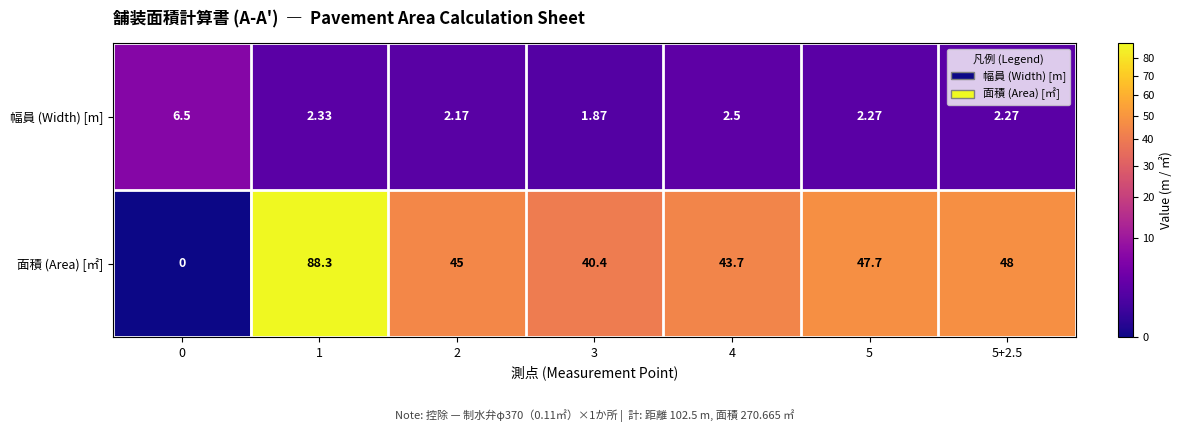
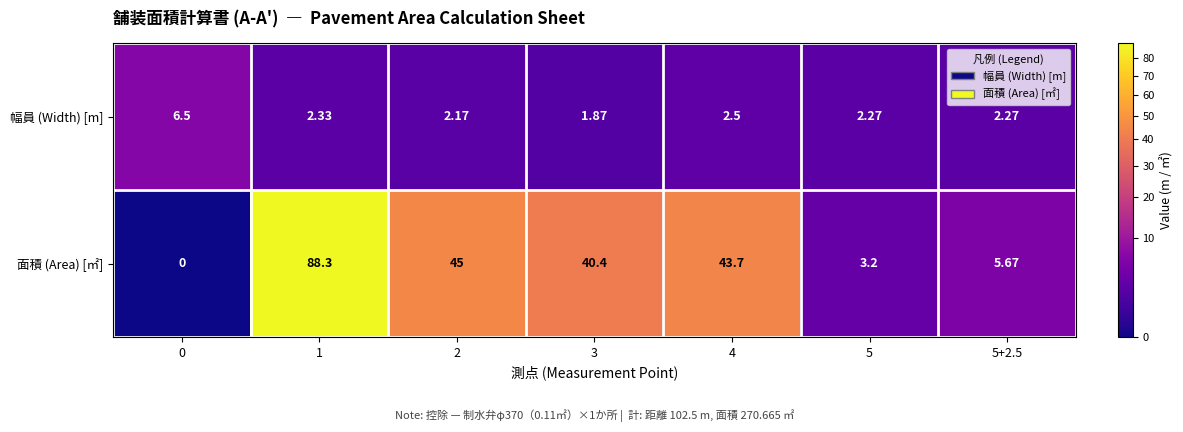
面積 (Area) [㎡], 5: 47.7 -> 3.2
面積 (Area) [㎡], 5+2.5: 48 -> 5.67
